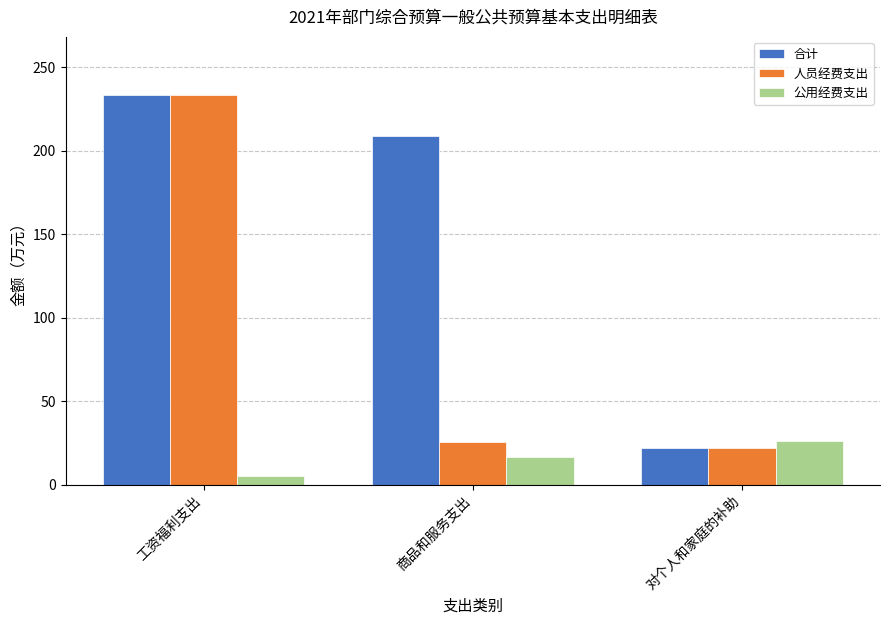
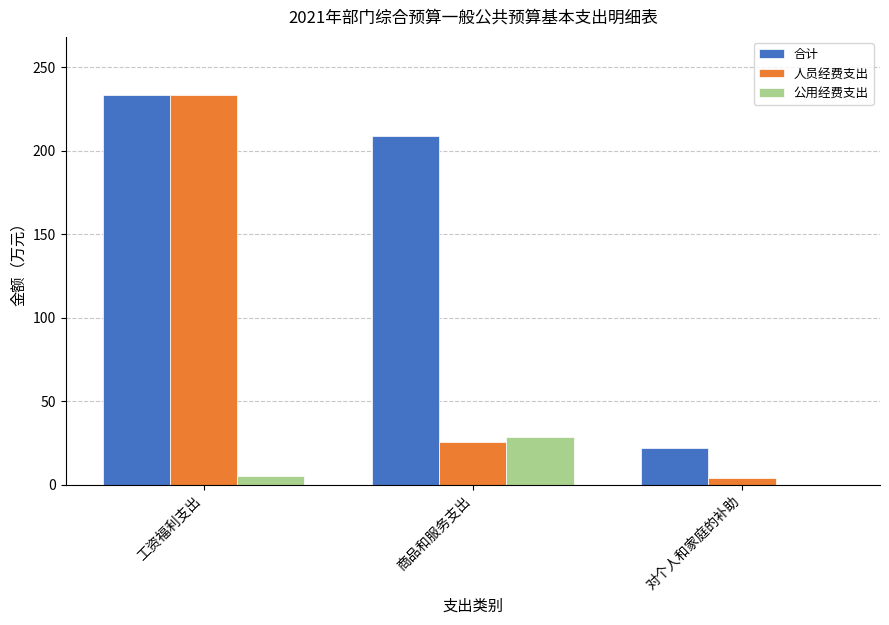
公用经费支出, 商品和服务支出: 17 -> 28
人员经费支出, 对个人和家庭的补助: 22 -> 4
公用经费支出, 对个人和家庭的补助: 26 -> 0
